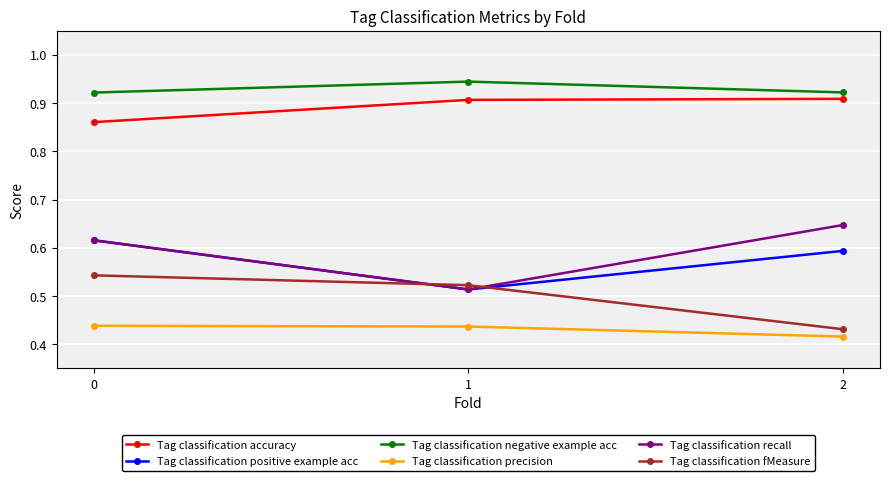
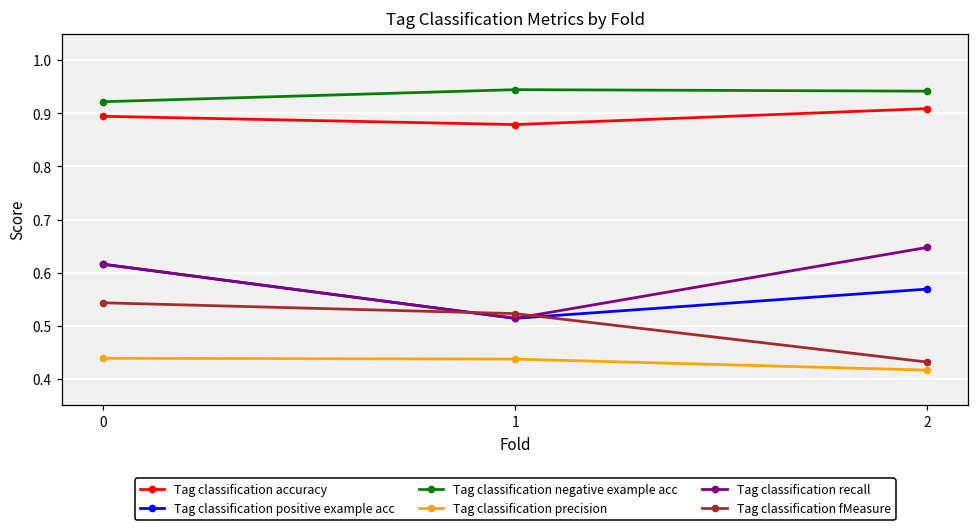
Tag classification accuracy, 0: 0.86 -> 0.89
Tag classification accuracy, 1: 0.91 -> 0.88
Tag classification positive example acc, 2: 0.59 -> 0.57
Tag classification negative example acc, 2: 0.92 -> 0.94
